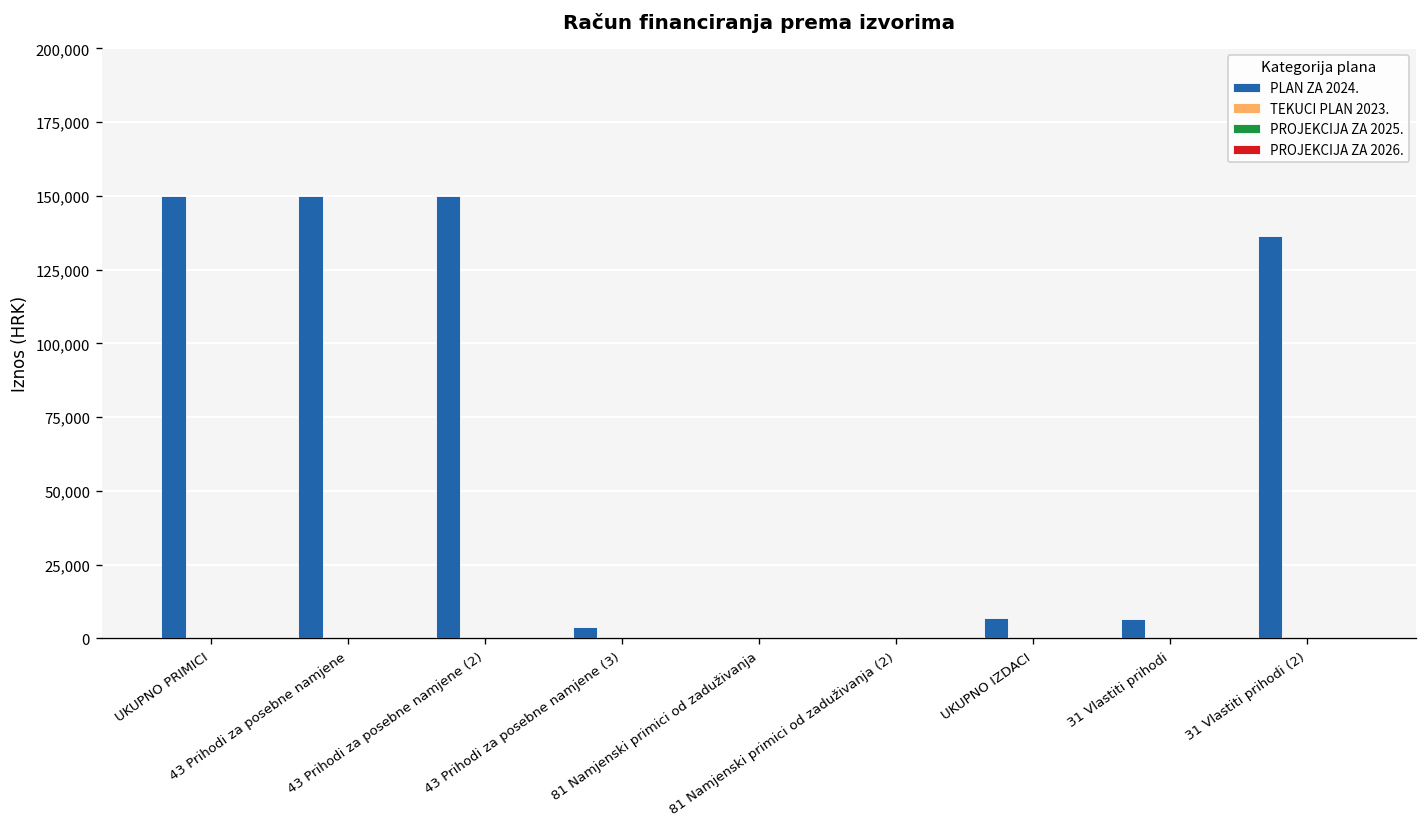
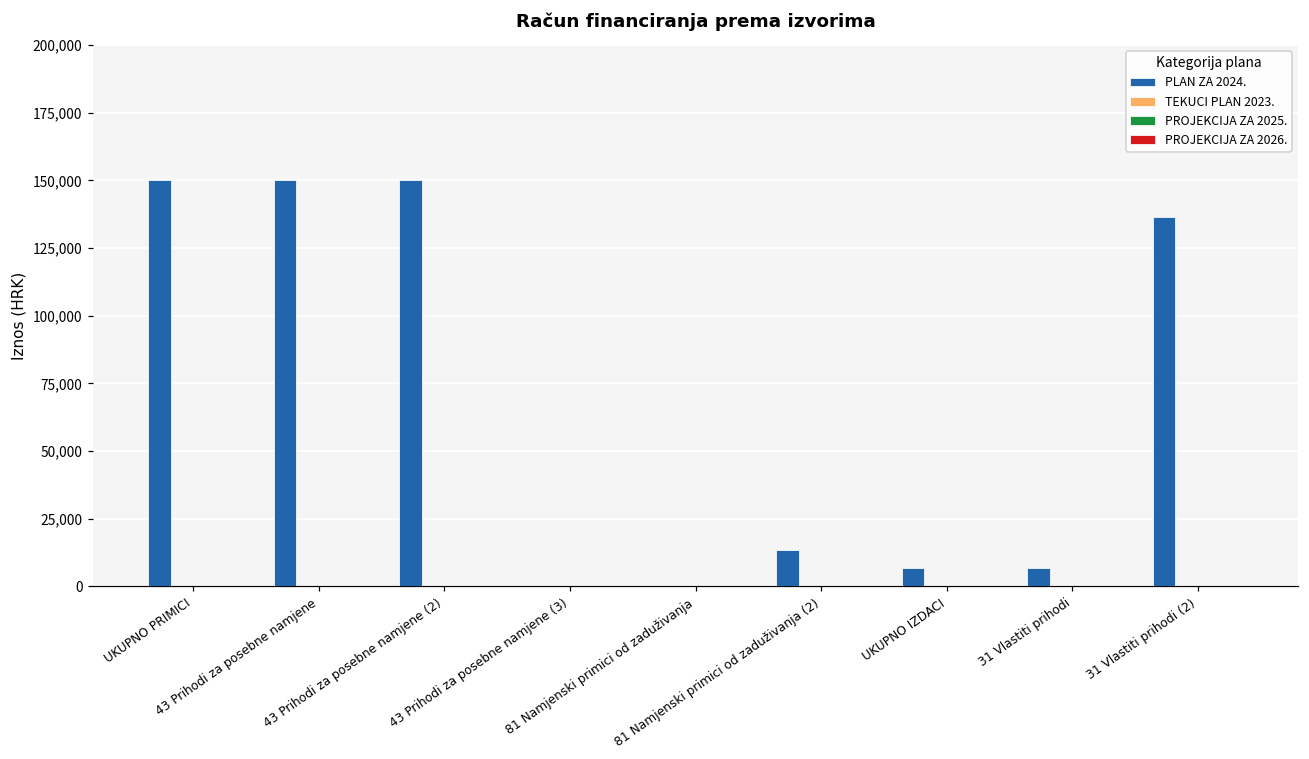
PLAN ZA 2024., 43 Prihodi za posebne namjene (3): 4,000 -> 0
PLAN ZA 2024., 81 Namjenski primici od zaduživanja (2): 0 -> 13,000
